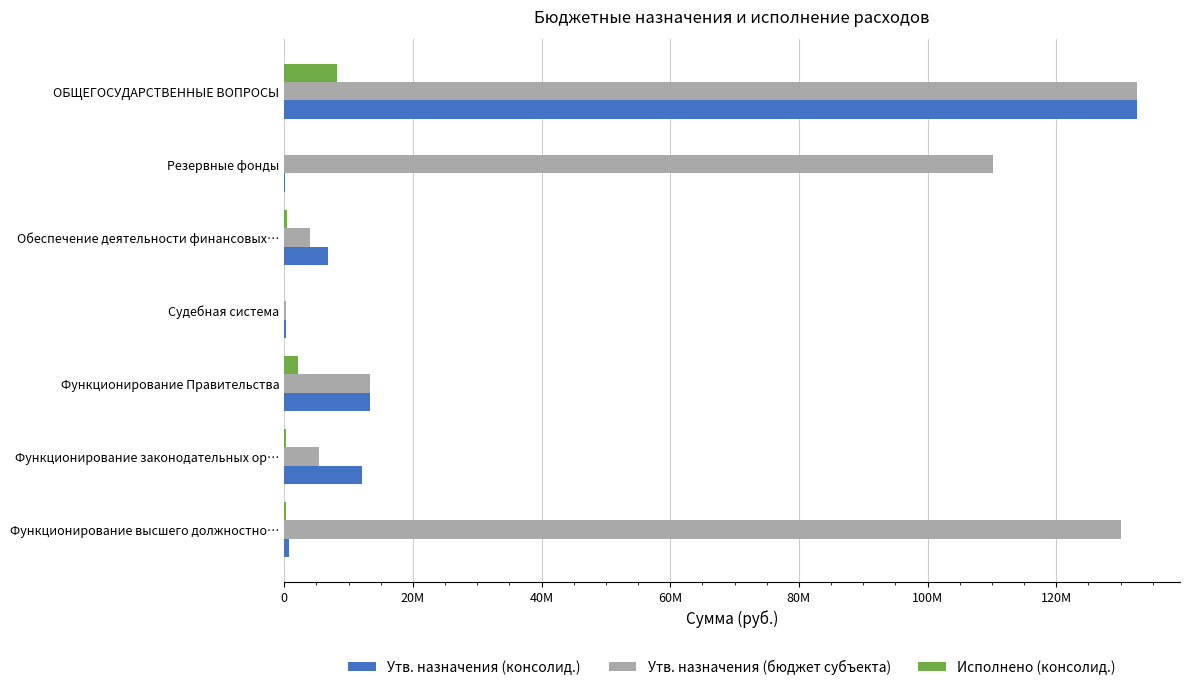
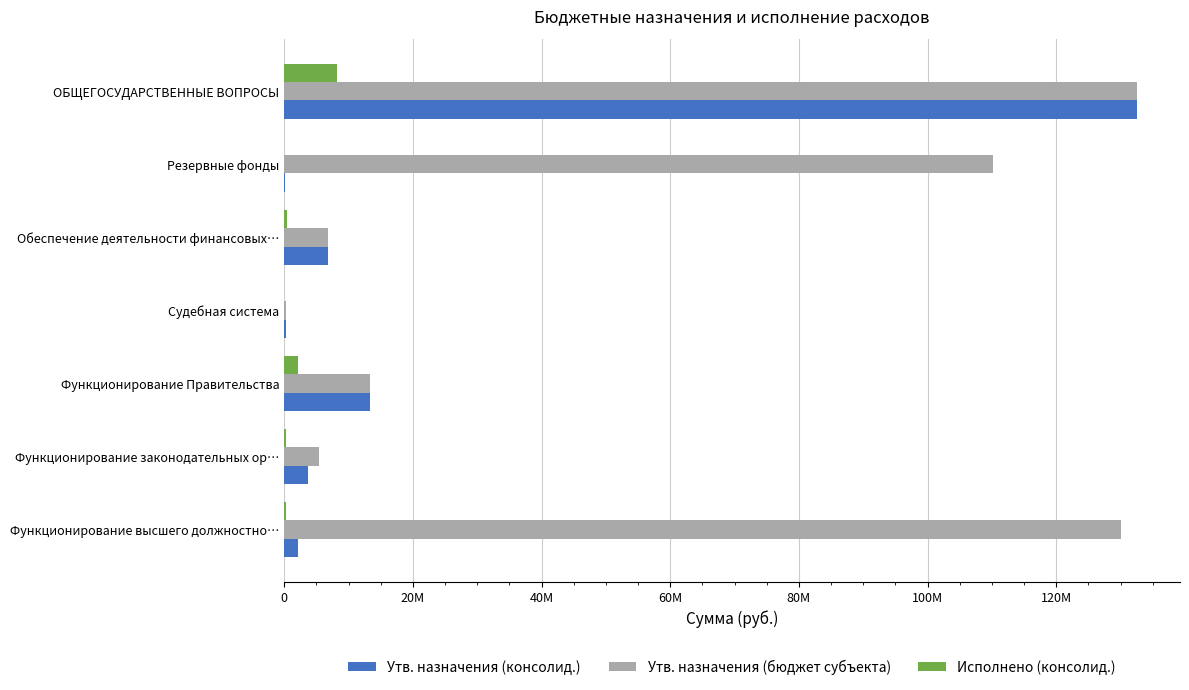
Утв. назначения (бюджет субъекта), Обеспечение деятельности финансовых…: 4000000 -> 7000000
Утв. назначения (консолид.), Функционирование законодательных ор…: 12000000 -> 4000000
Утв. назначения (консолид.), Функционирование высшего должностно…: 1000000 -> 2000000
